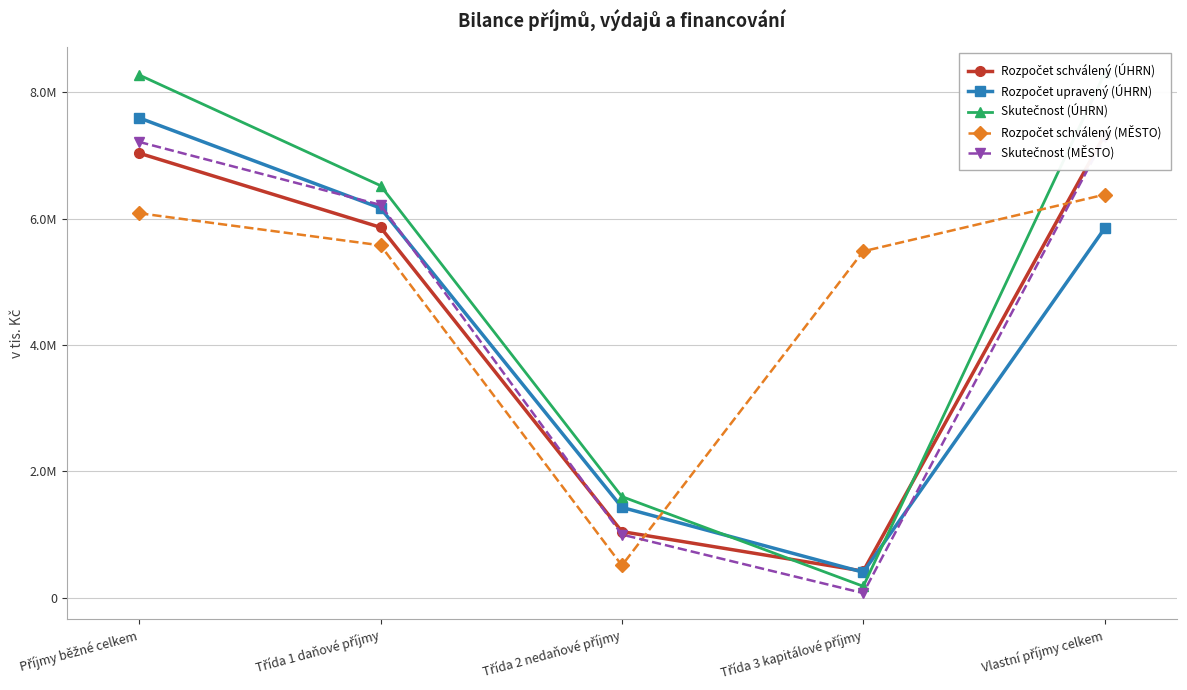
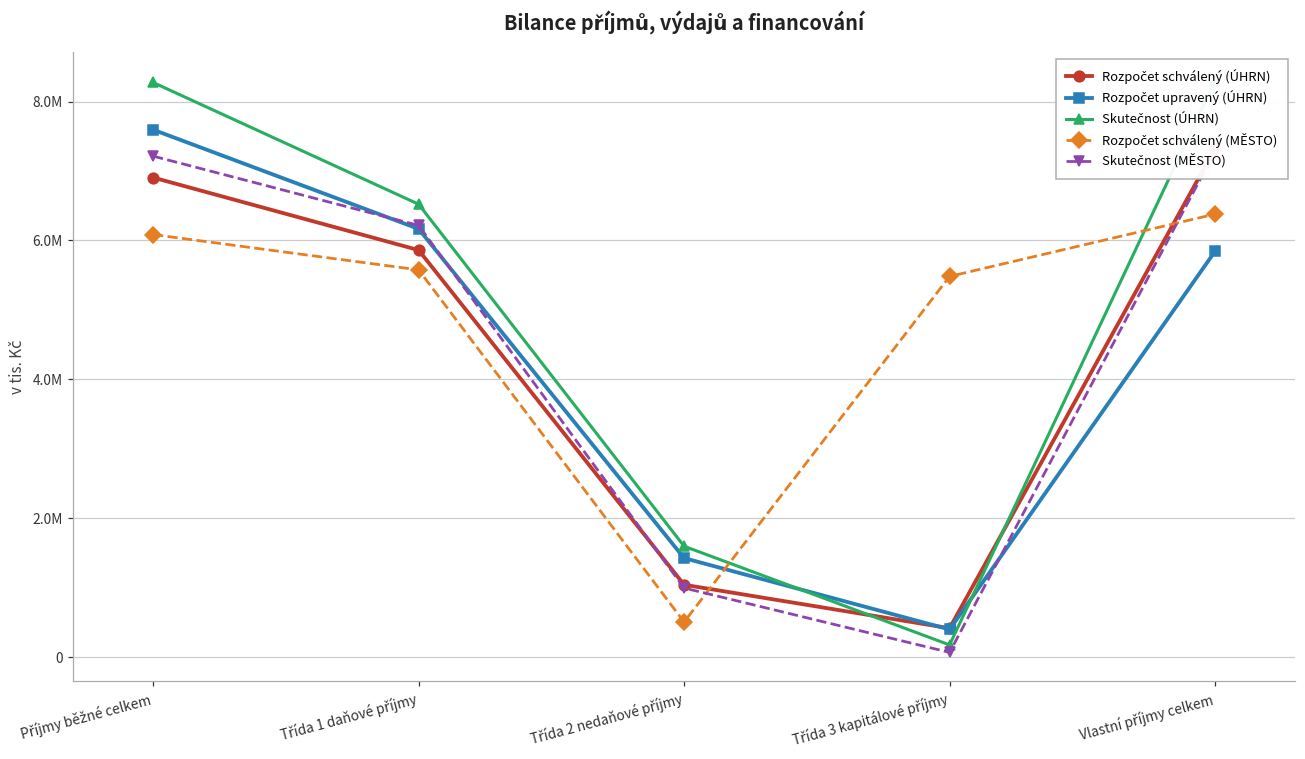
Rozpočet schválený (ÚHRN), Příjmy běžné celkem: 7000000 -> 6900000
